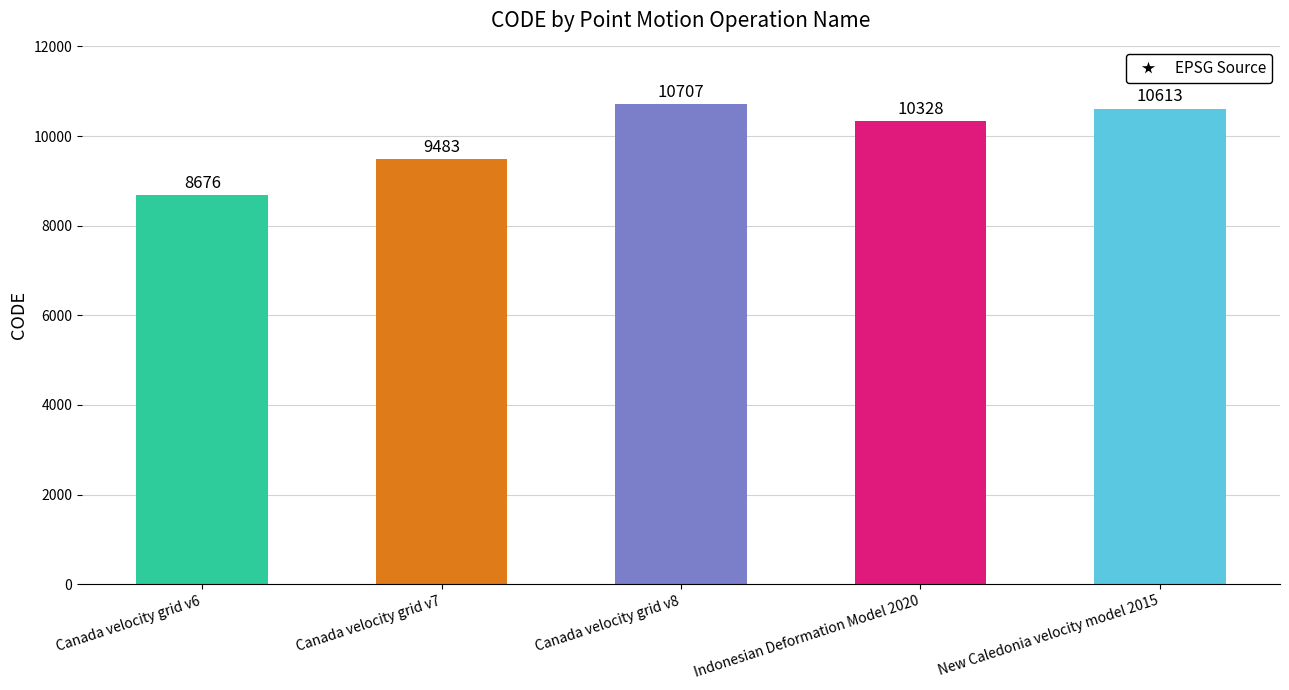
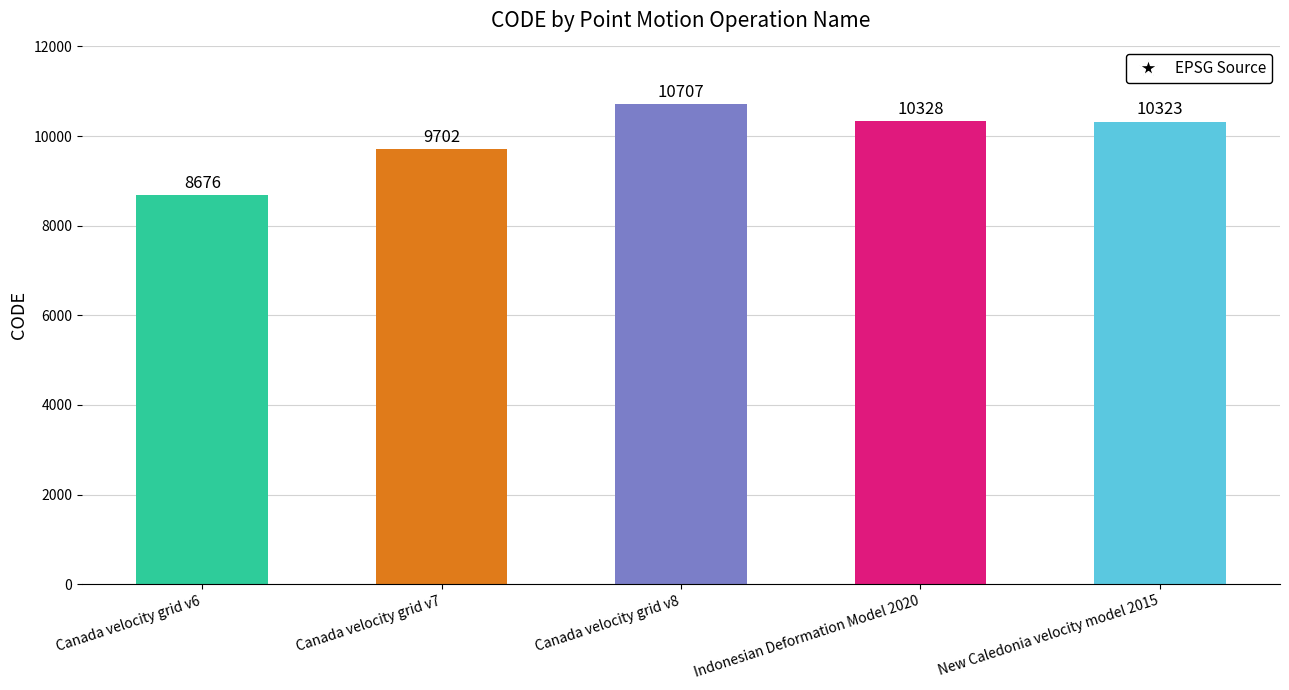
Canada velocity grid v7: 9483 -> 9702
New Caledonia velocity model 2015: 10613 -> 10323
